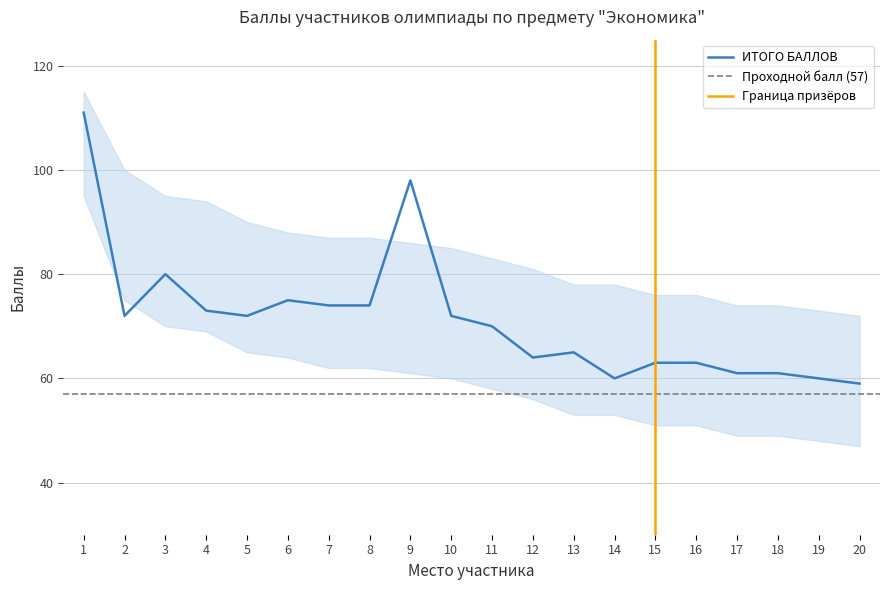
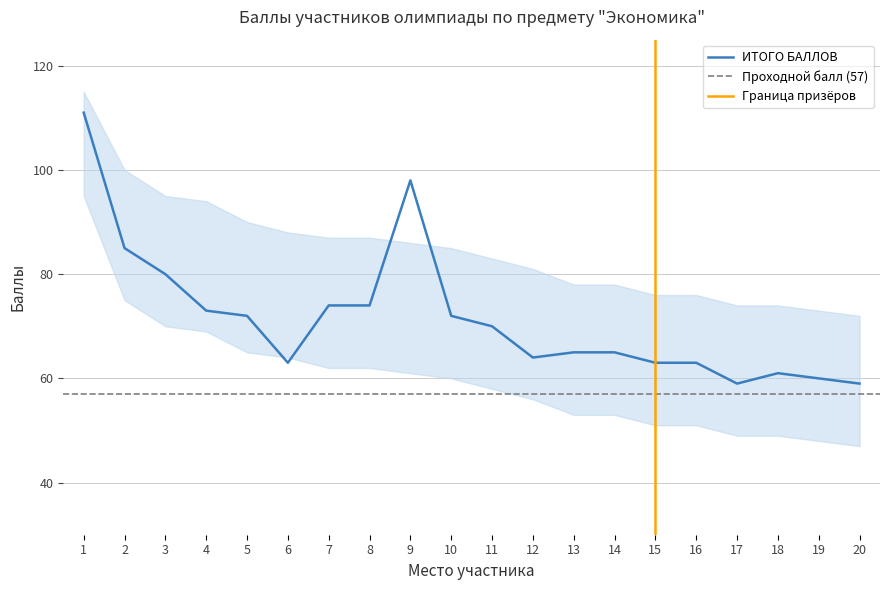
ИТОГО БАЛЛОВ, 2: 72 -> 85
ИТОГО БАЛЛОВ, 6: 75 -> 63
ИТОГО БАЛЛОВ, 14: 60 -> 65
ИТОГО БАЛЛОВ, 17: 61 -> 59
